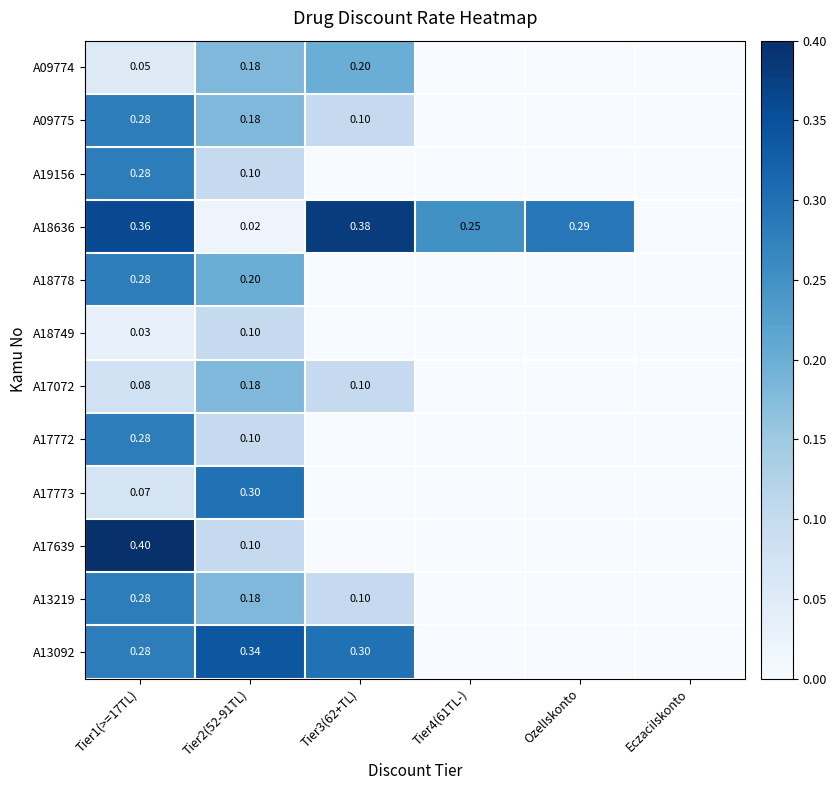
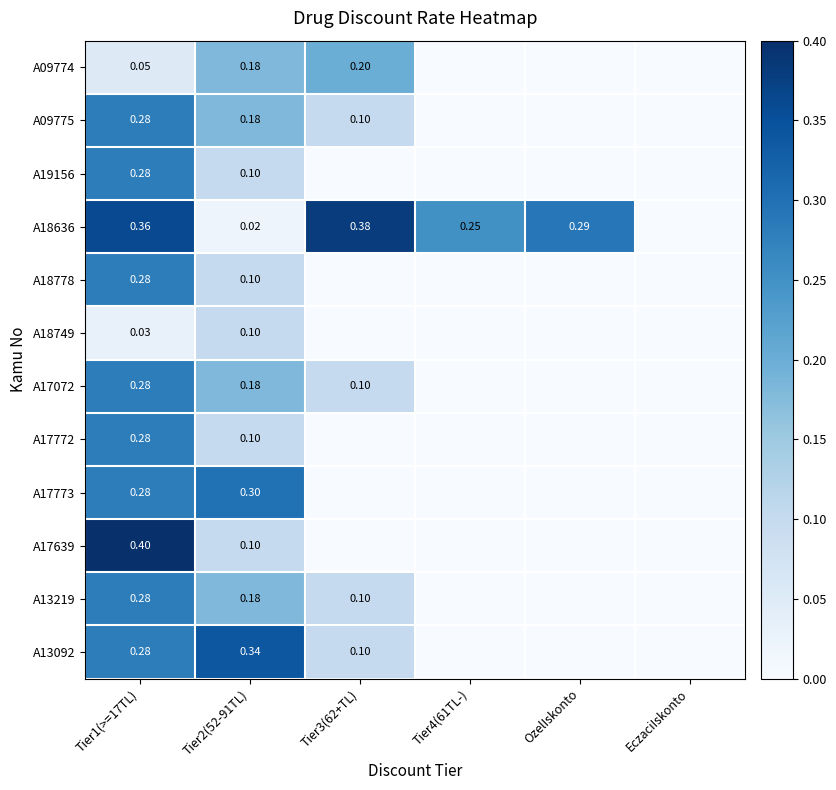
A18778, Tier2(52-91TL): 0.20 -> 0.10
A17072, Tier1(>=17TL): 0.08 -> 0.28
A17773, Tier1(>=17TL): 0.07 -> 0.28
A13092, Tier3(62+TL): 0.30 -> 0.10
